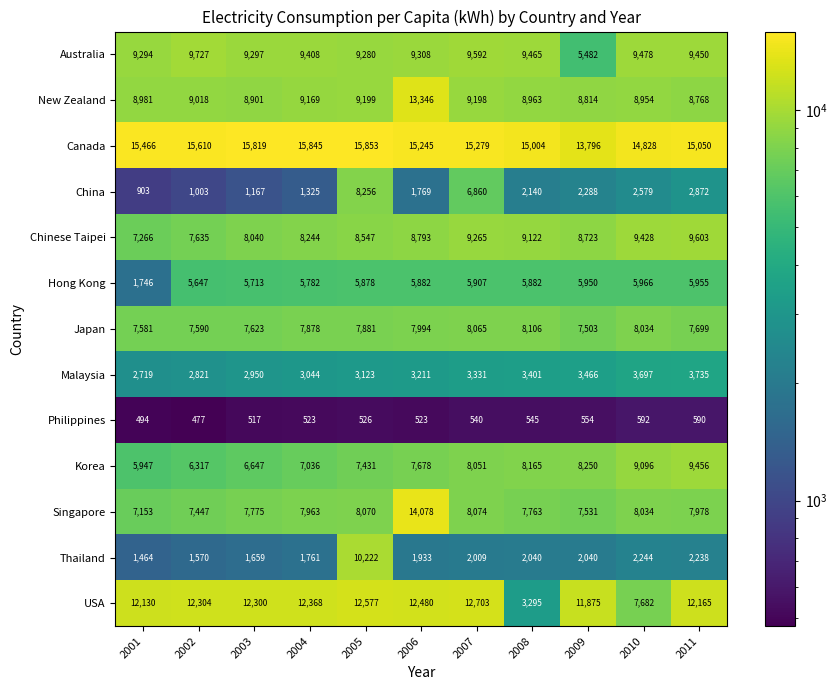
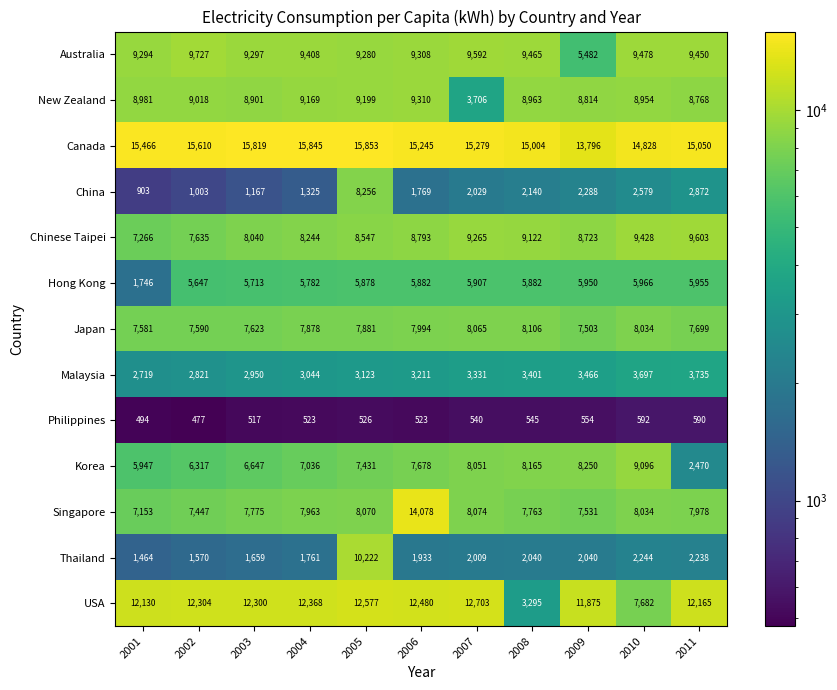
New Zealand, 2006: 13,346 -> 9,310
New Zealand, 2007: 9,198 -> 3,706
China, 2007: 6,860 -> 2,029
Korea, 2011: 9,456 -> 2,470
